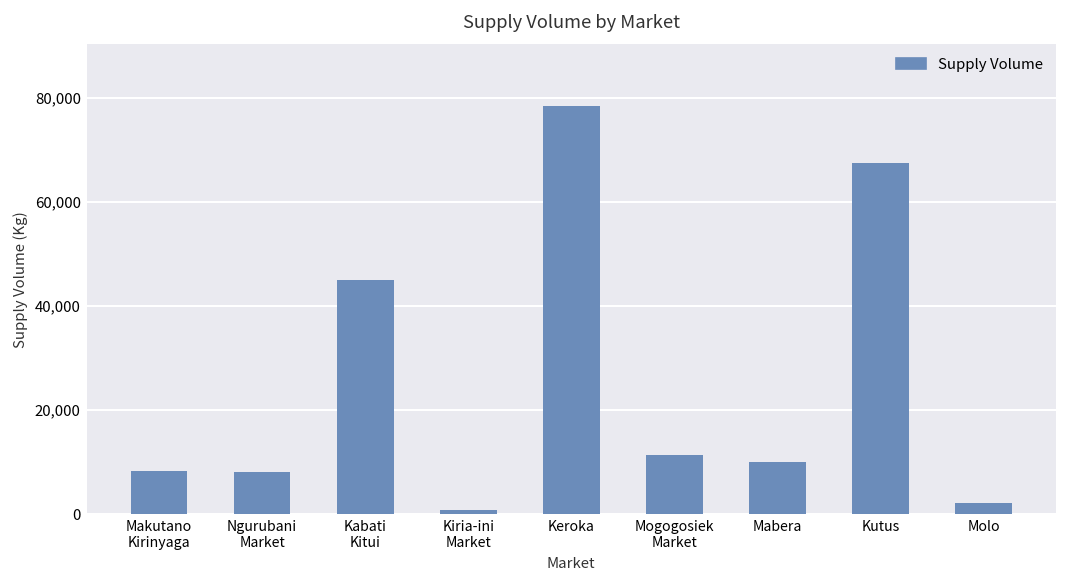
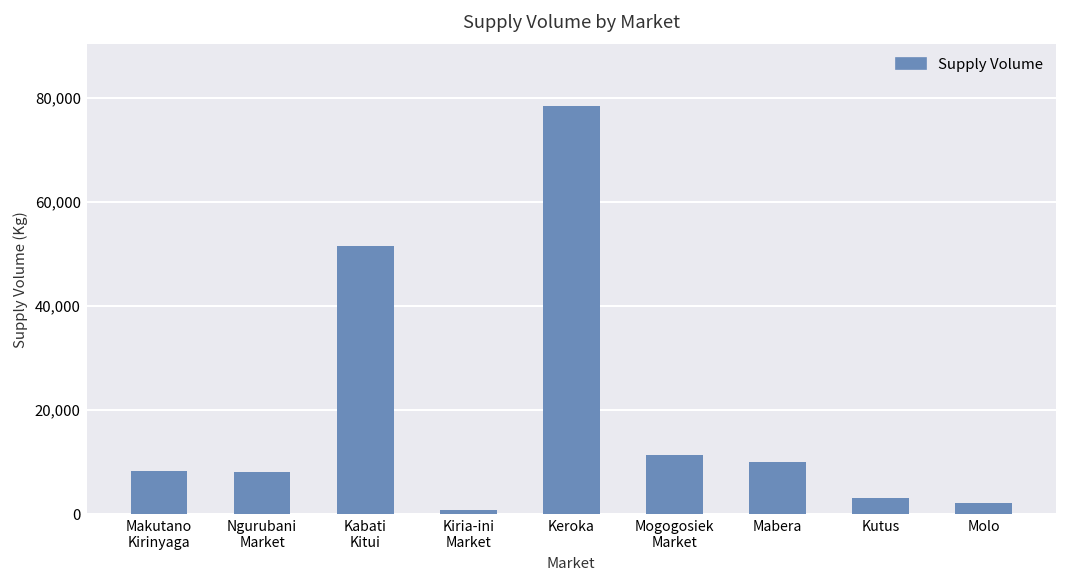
Kabati Kitui: 45,000 -> 52,000
Kutus: 68,000 -> 3,000
